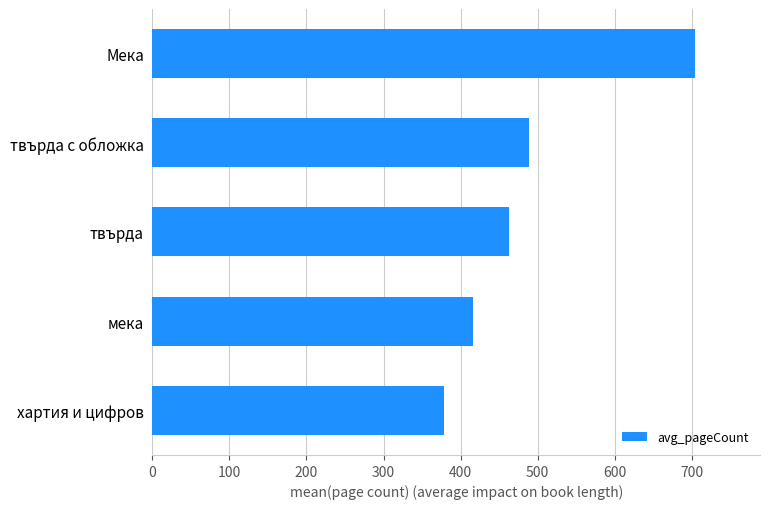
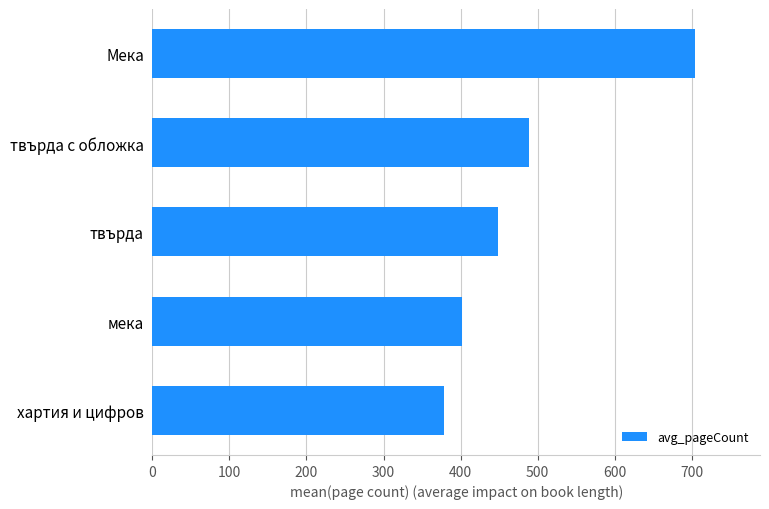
твърда: 460 -> 450
мека: 420 -> 400
